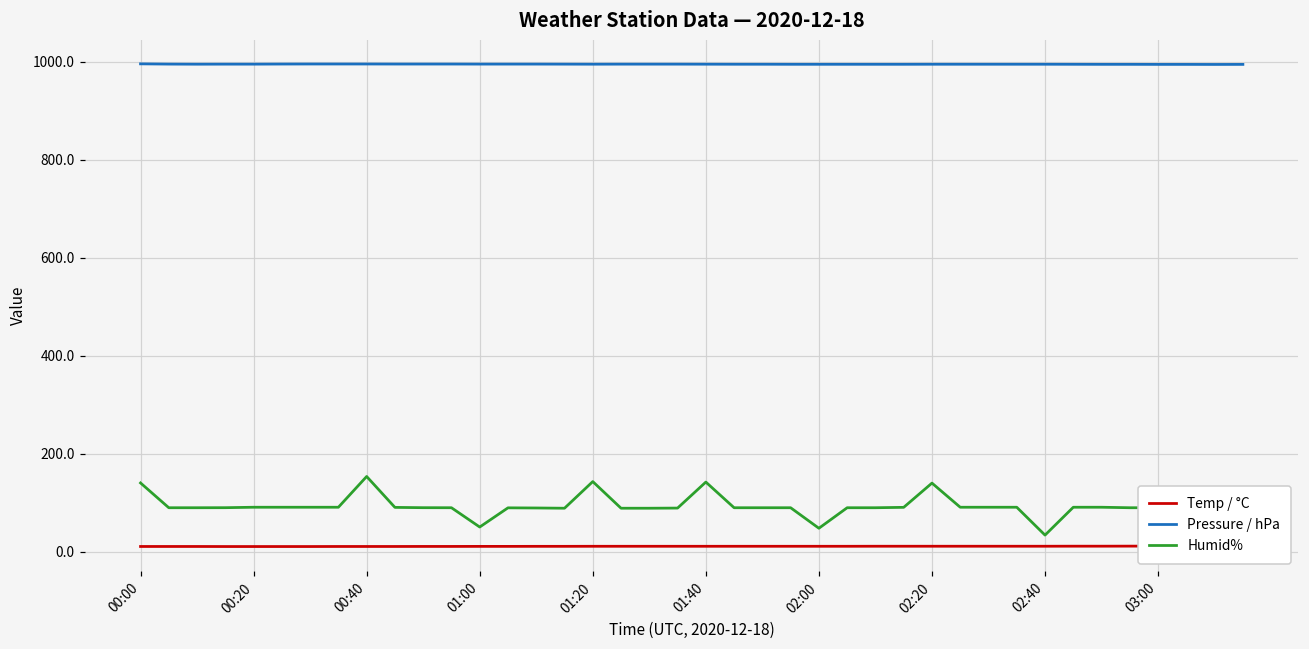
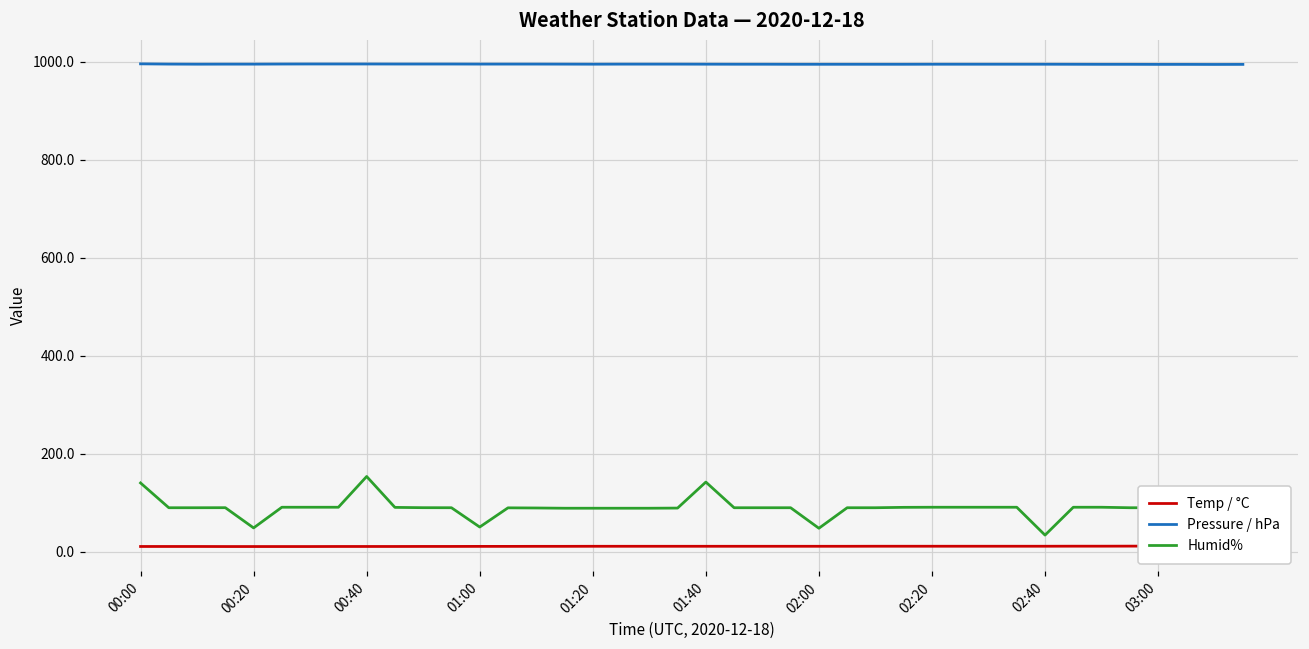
Humid%, 00:20: 90 -> 50
Humid%, 01:20: 140 -> 90
Humid%, 02:20: 140 -> 90
